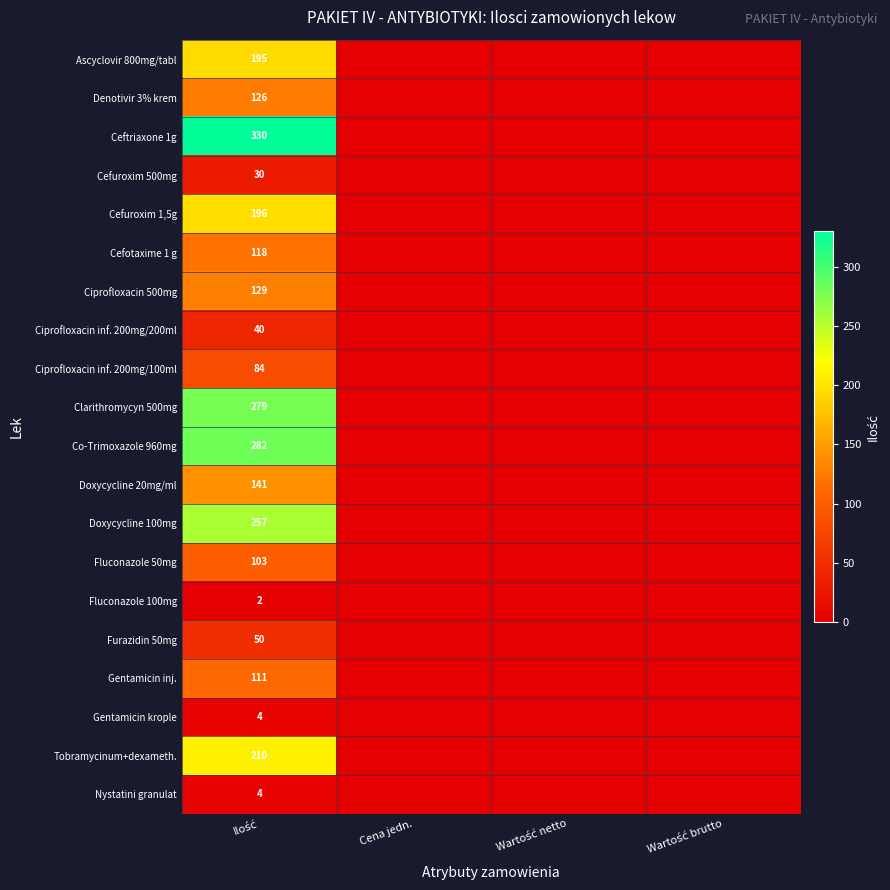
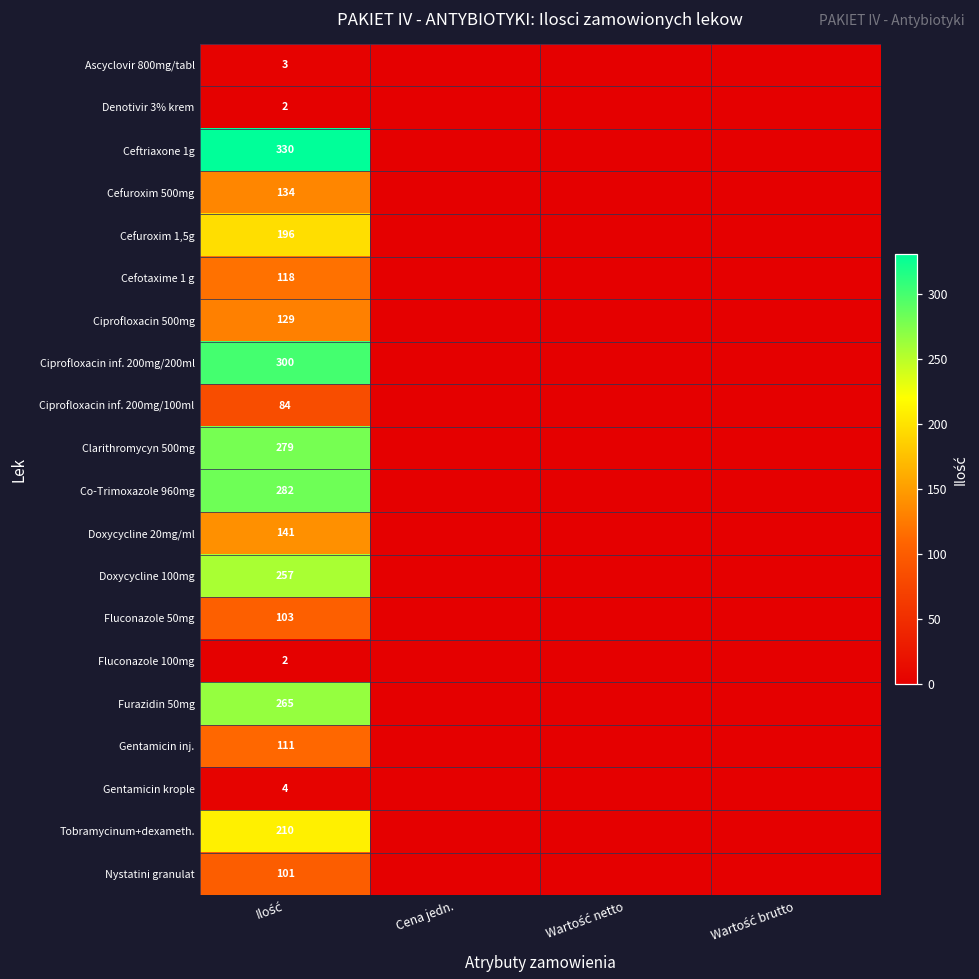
Ascyclovir 800mg/tabl, Ilość: 195 -> 3
Denotivir 3% krem, Ilość: 126 -> 2
Cefuroxim 500mg, Ilość: 30 -> 134
Ciprofloxacin inf. 200mg/200ml, Ilość: 40 -> 300
Furazidin 50mg, Ilość: 50 -> 265
Nystatini granulat, Ilość: 4 -> 101
